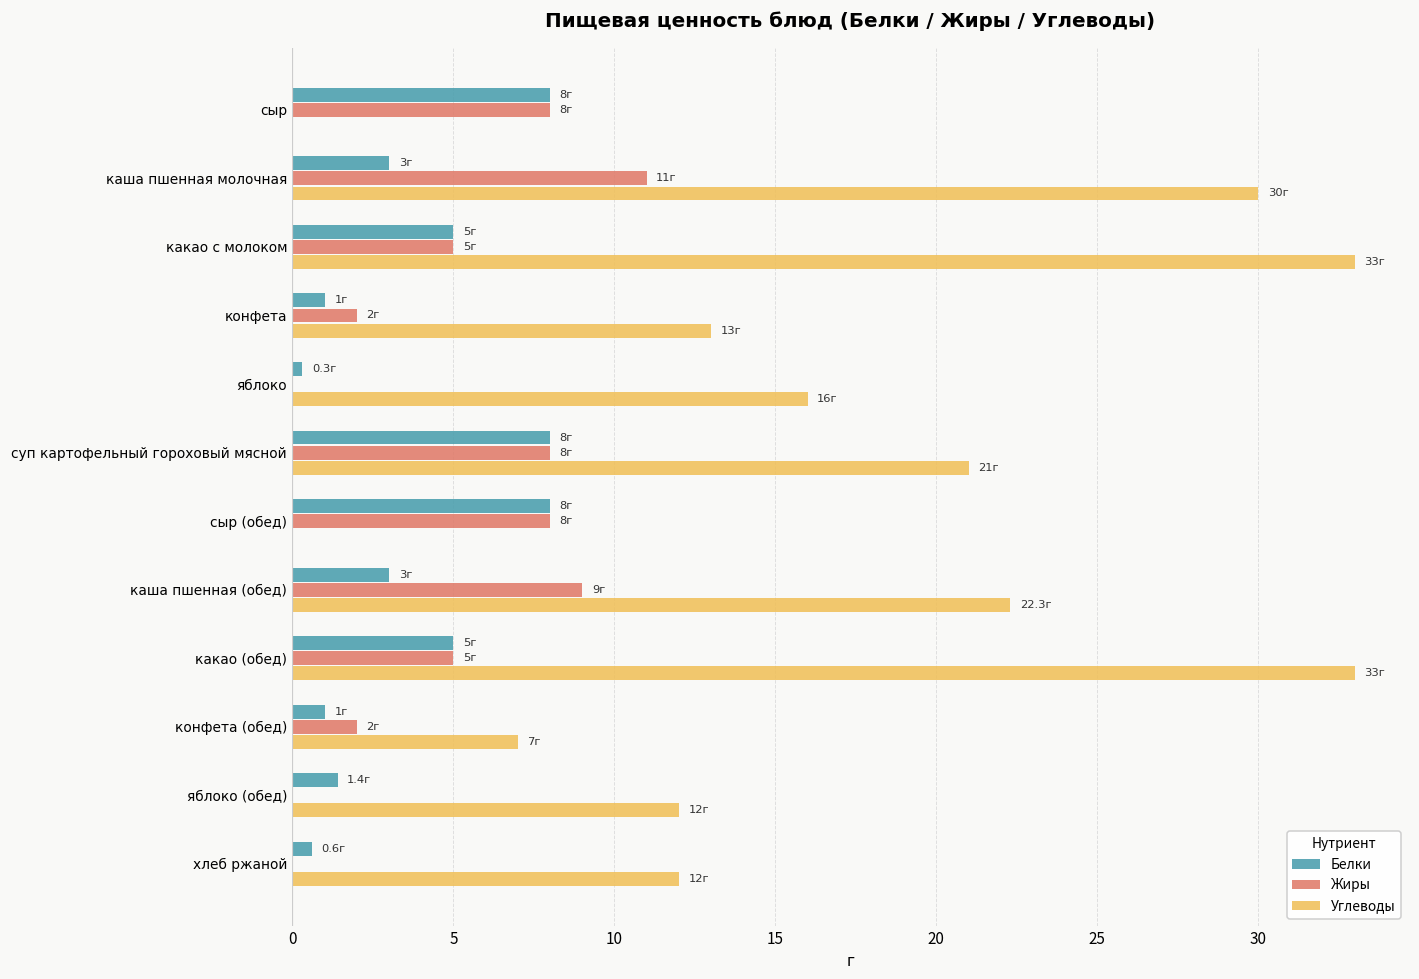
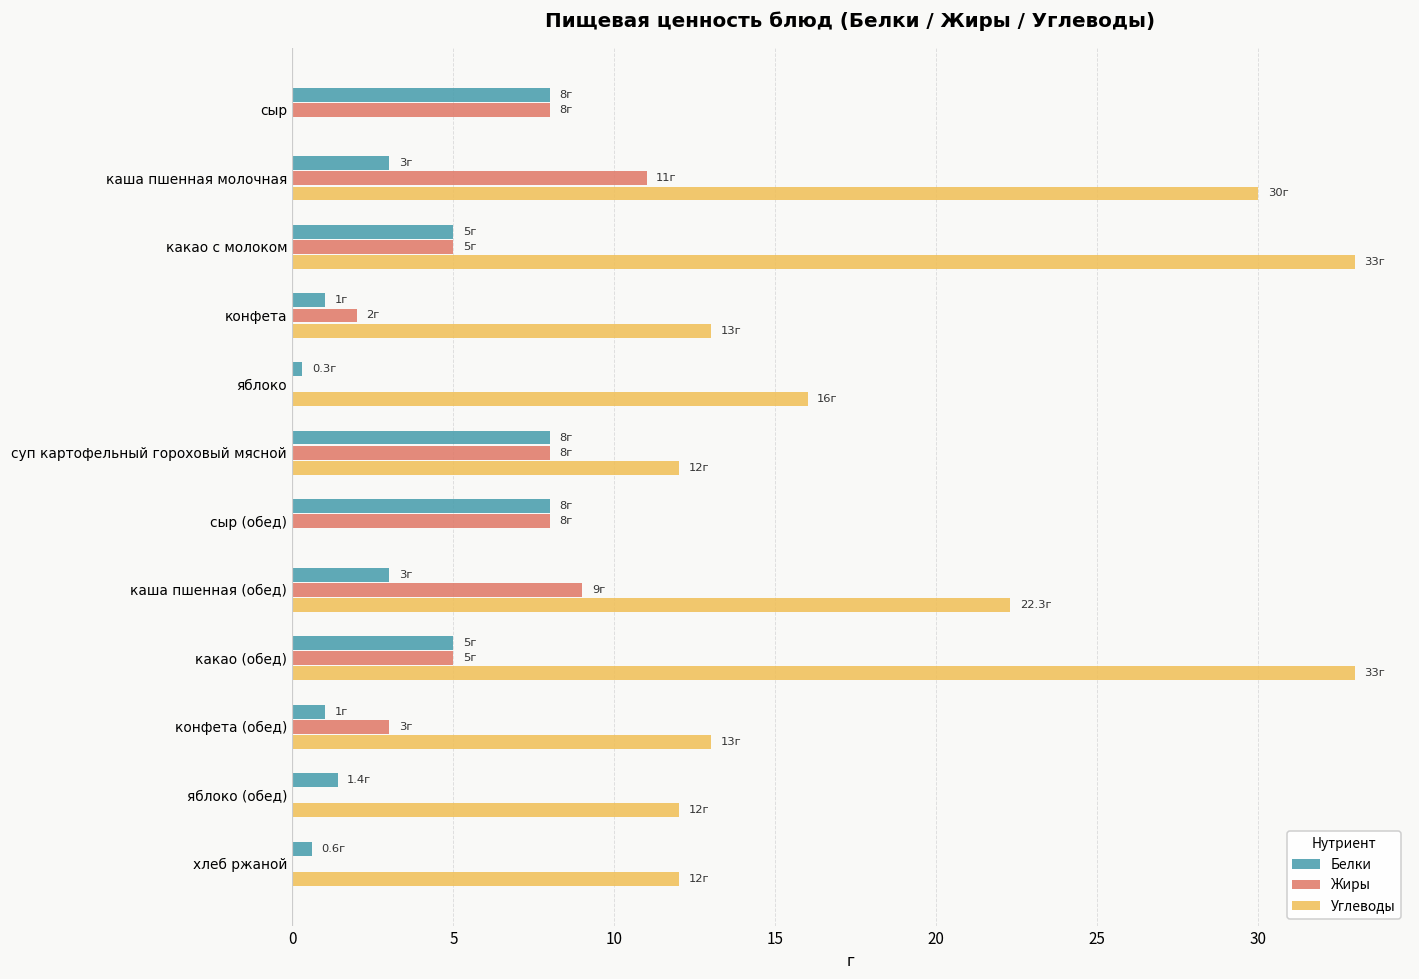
Углеводы, суп картофельный гороховый мясной: 21г -> 12г
Жиры, конфета (обед): 2г -> 3г
Углеводы, конфета (обед): 7г -> 13г
